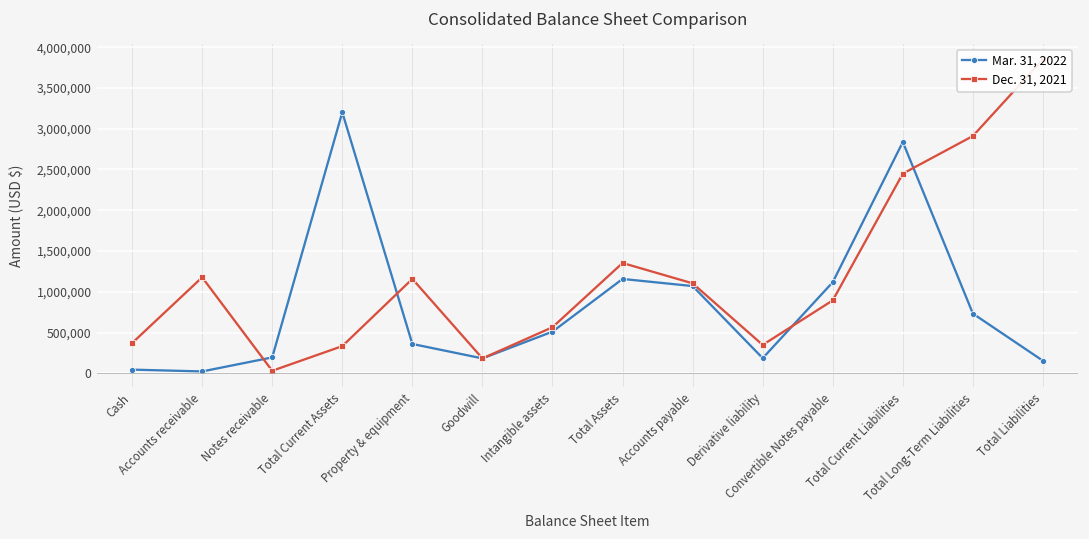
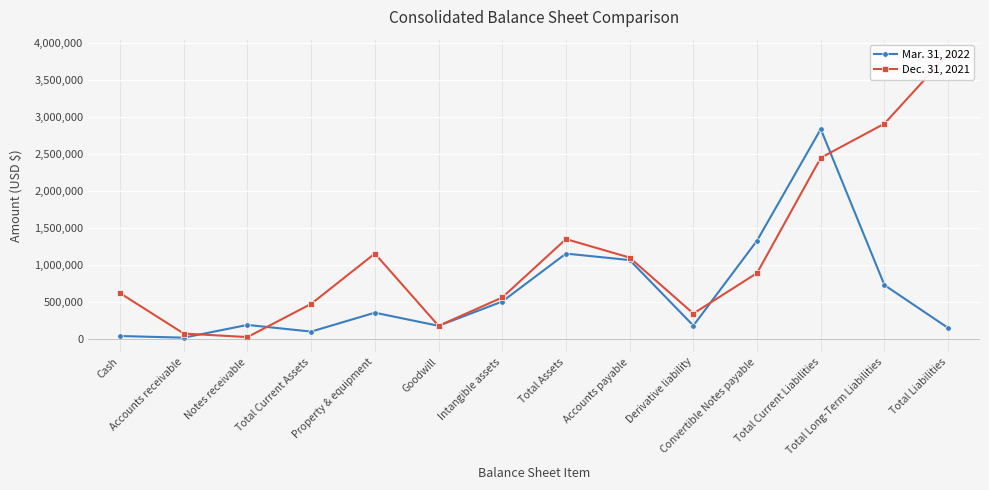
Dec. 31, 2021, Cash: 400,000 -> 600,000
Dec. 31, 2021, Accounts receivable: 1,200,000 -> 100,000
Mar. 31, 2022, Total Current Assets: 3,200,000 -> 100,000
Dec. 31, 2021, Total Current Assets: 300,000 -> 500,000
Mar. 31, 2022, Convertible Notes payable: 1,100,000 -> 1,300,000
